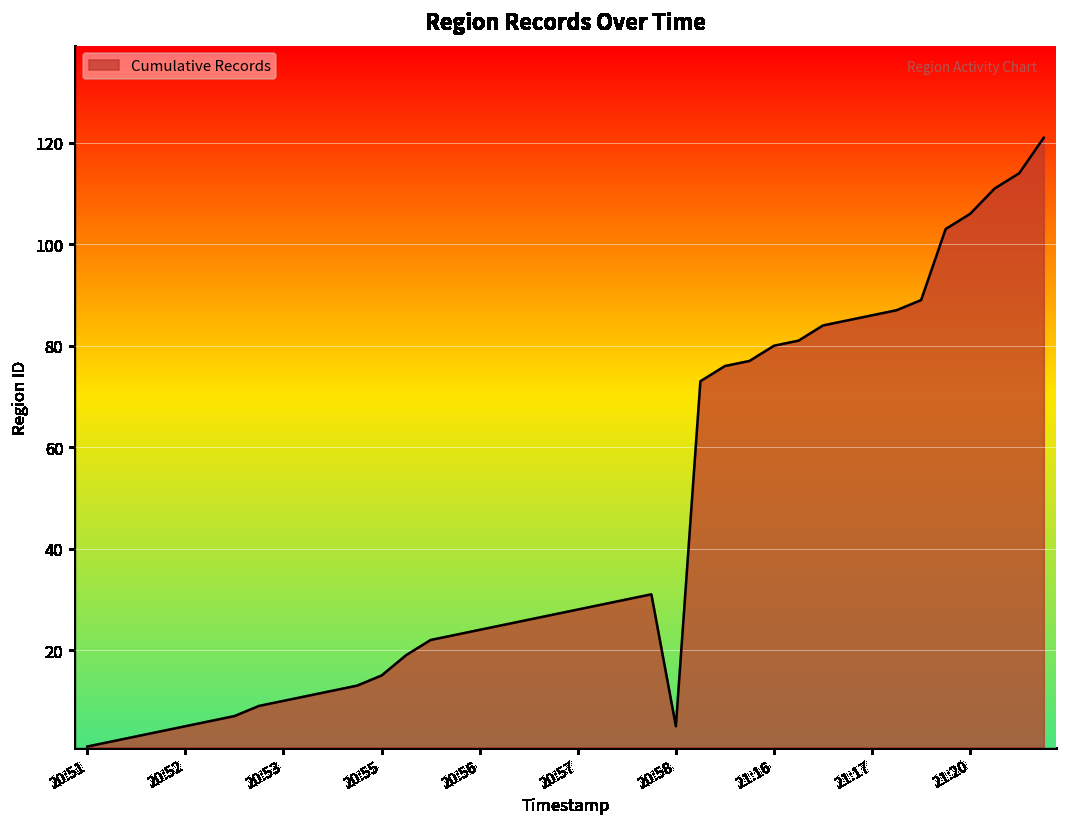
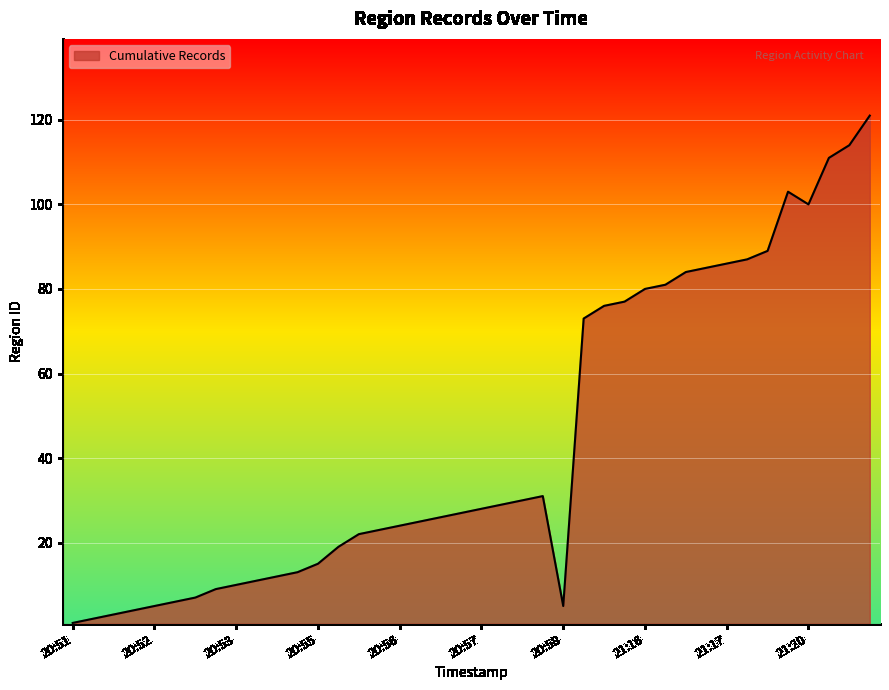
21:20: 106 -> 100
